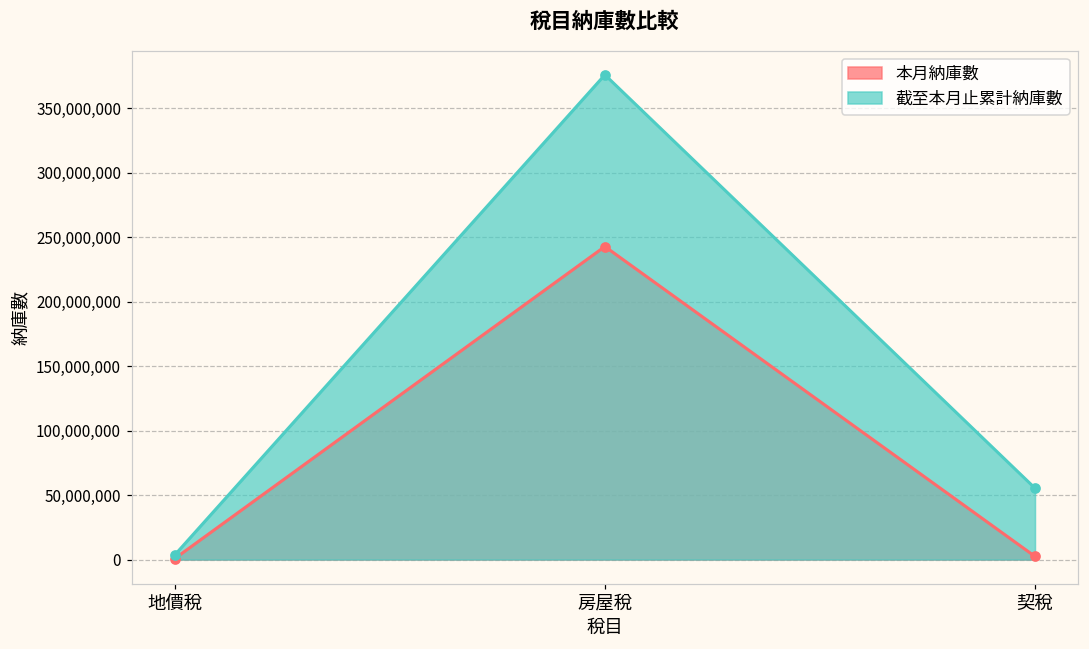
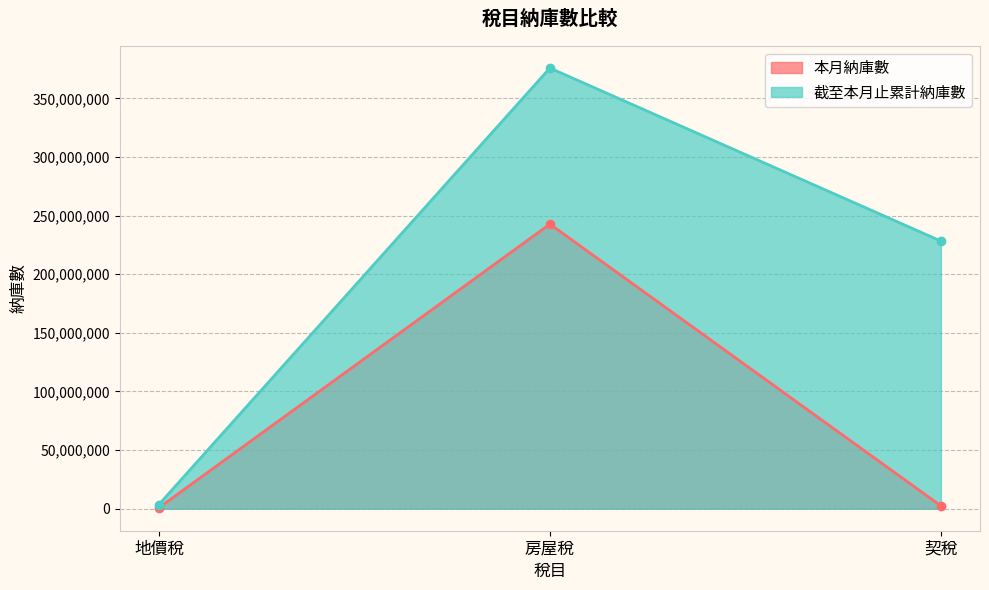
截至本月止累計納庫數, 契稅: 55,000,000 -> 228,000,000
